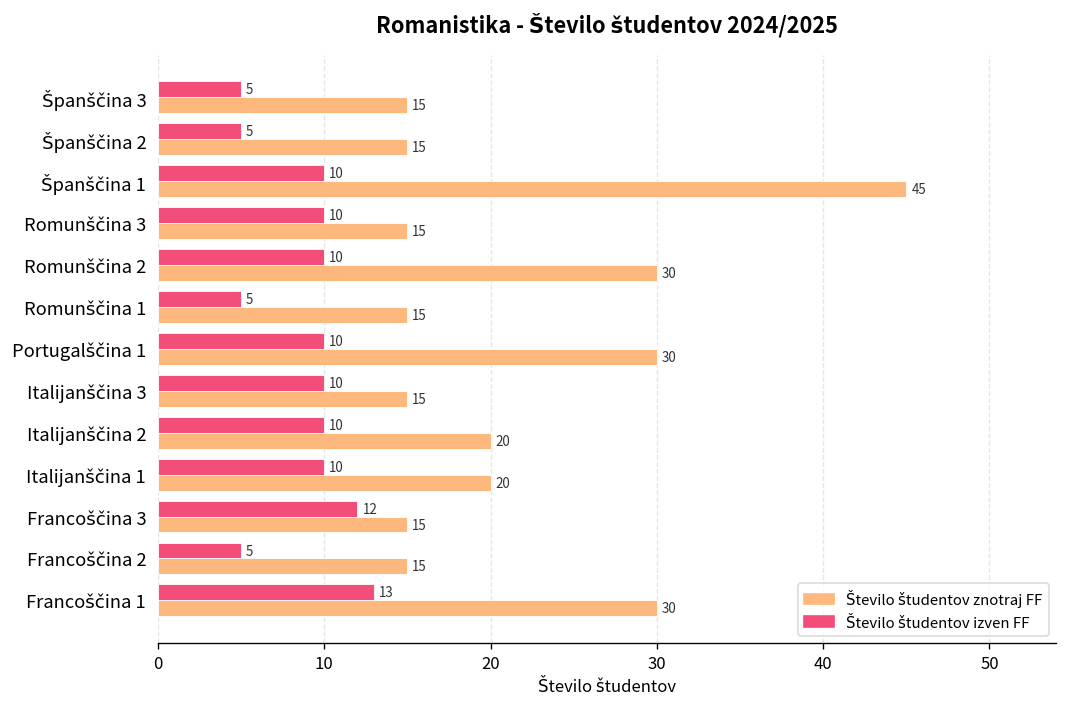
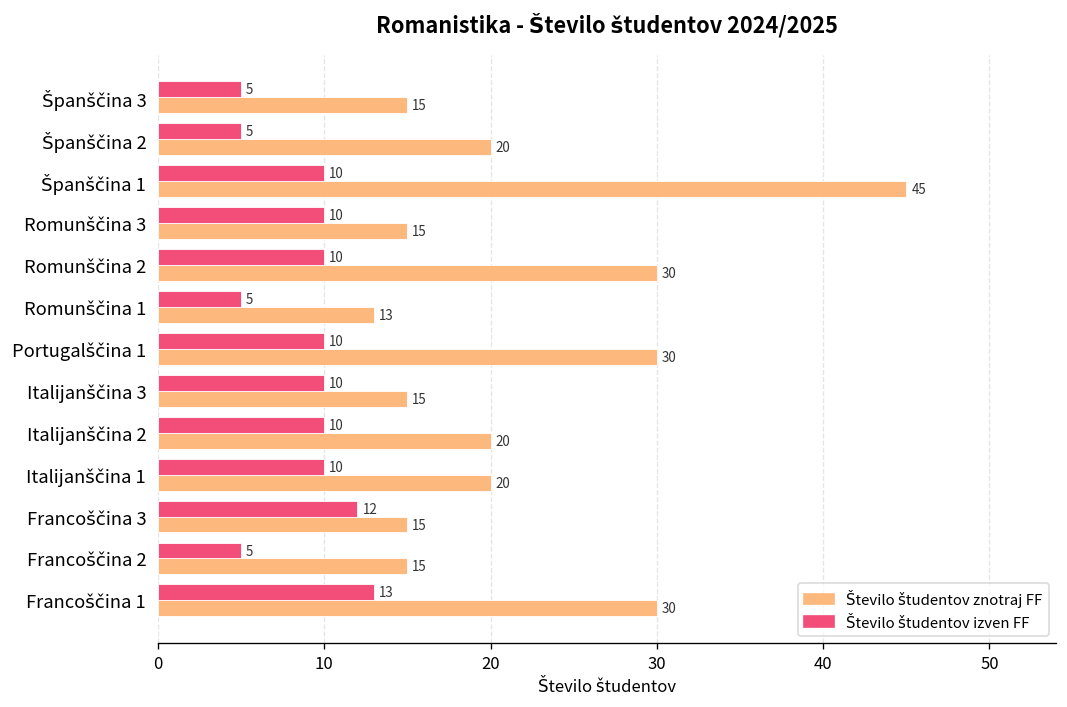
Število študentov znotraj FF, Španščina 2: 15 -> 20
Število študentov znotraj FF, Romunščina 1: 15 -> 13
